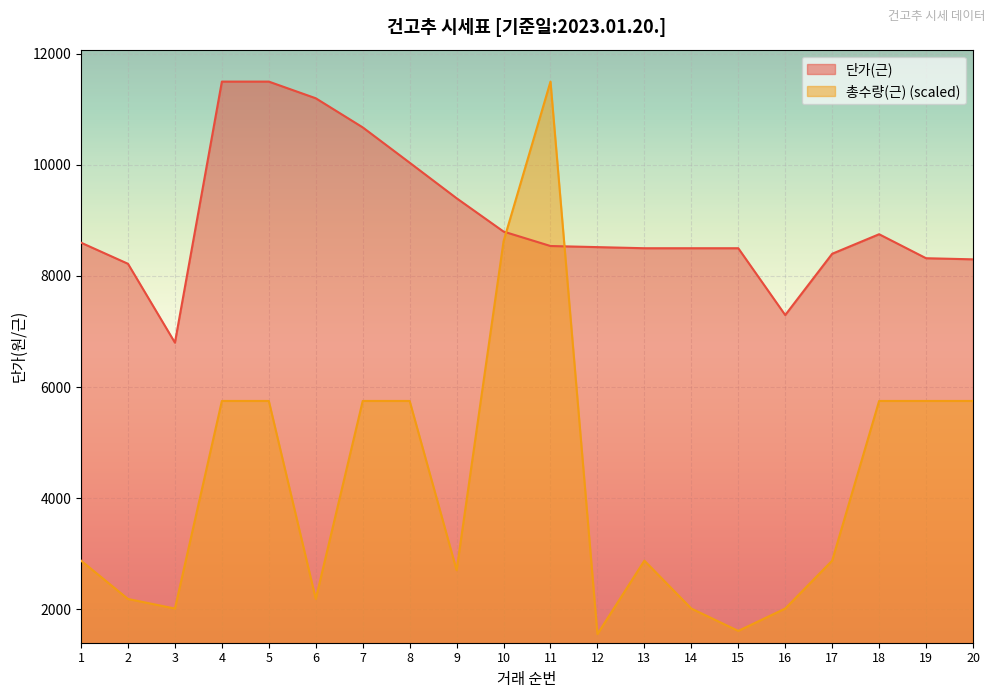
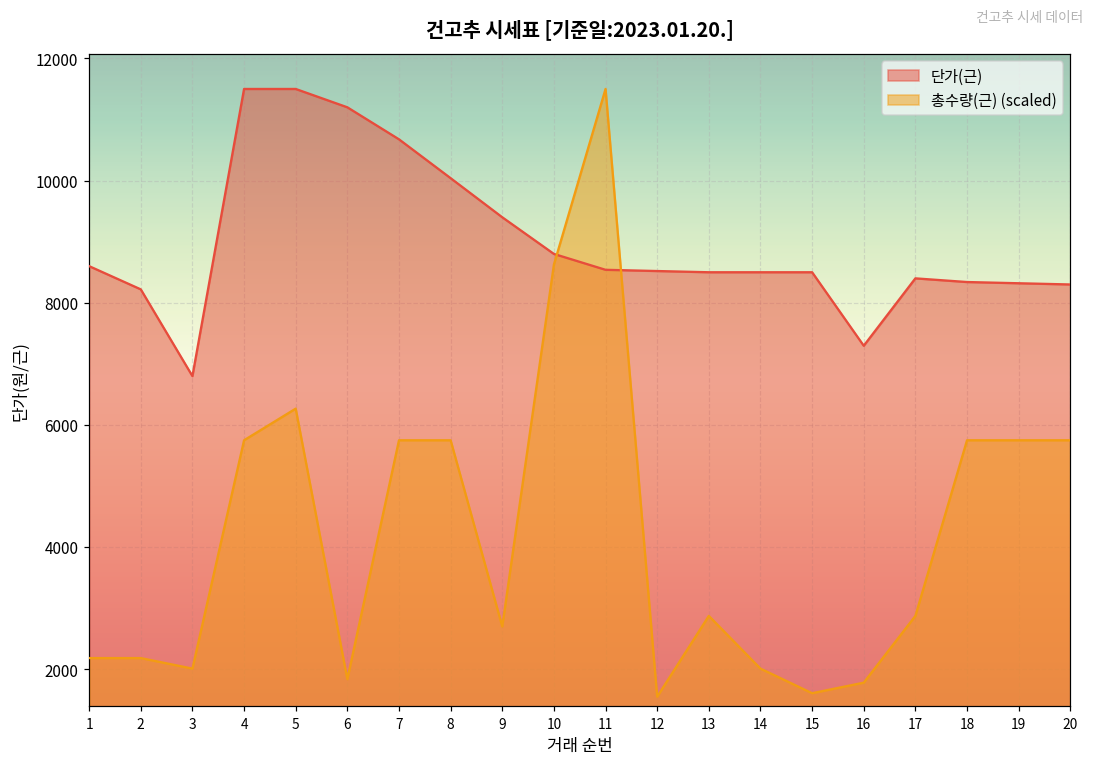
총수량(근) (scaled), 1: 2900 -> 2200
총수량(근) (scaled), 5: 5800 -> 6300
총수량(근) (scaled), 6: 2200 -> 1800
총수량(근) (scaled), 16: 2000 -> 1800
단가(근), 18: 8800 -> 8300
